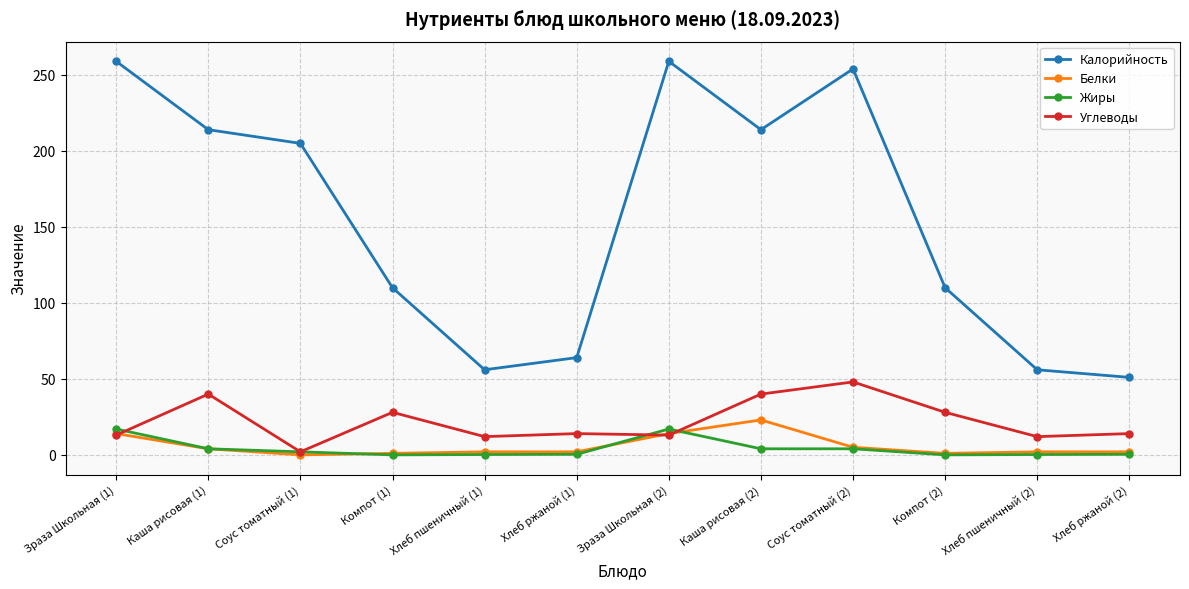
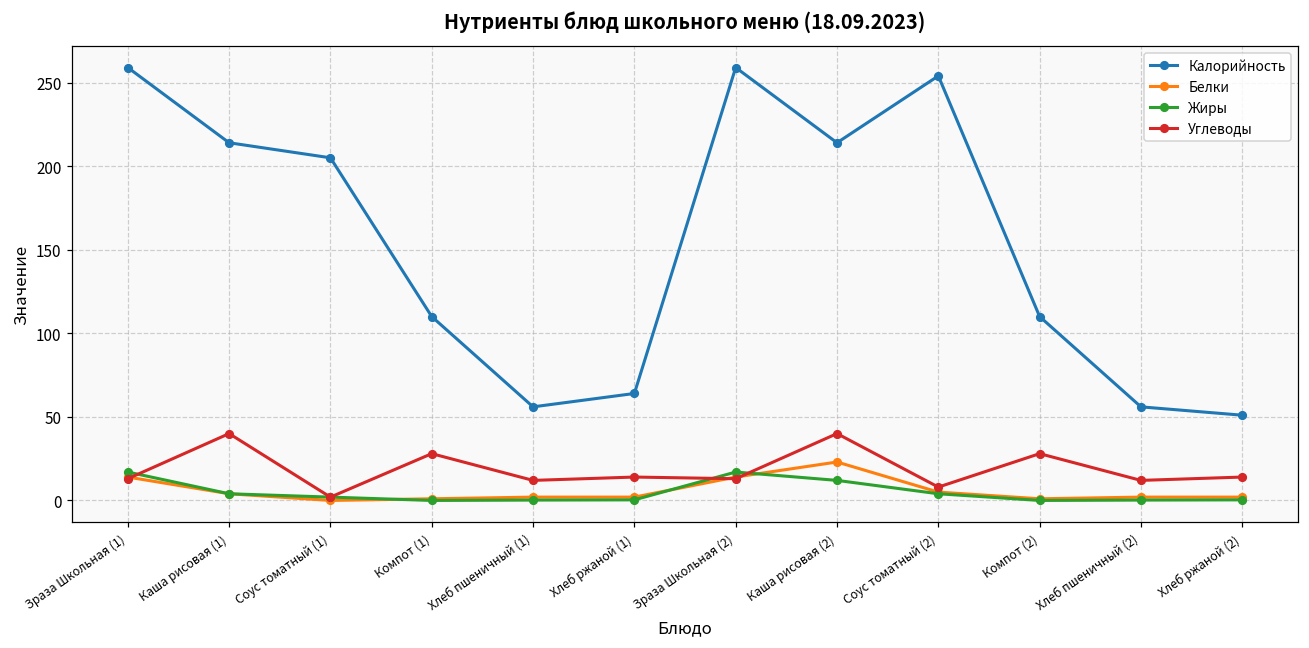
Жиры, Каша рисовая (2): 4 -> 12
Углеводы, Соус томатный (2): 48 -> 8
